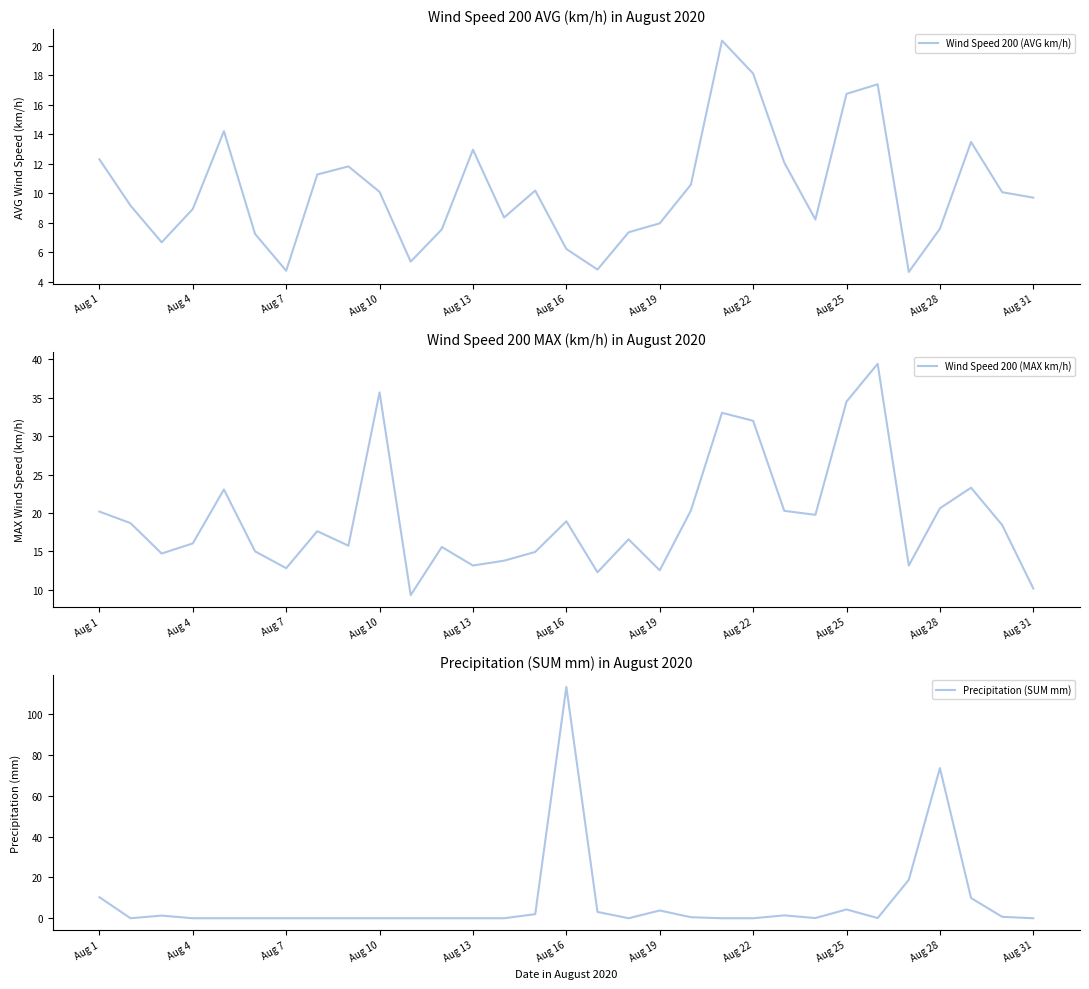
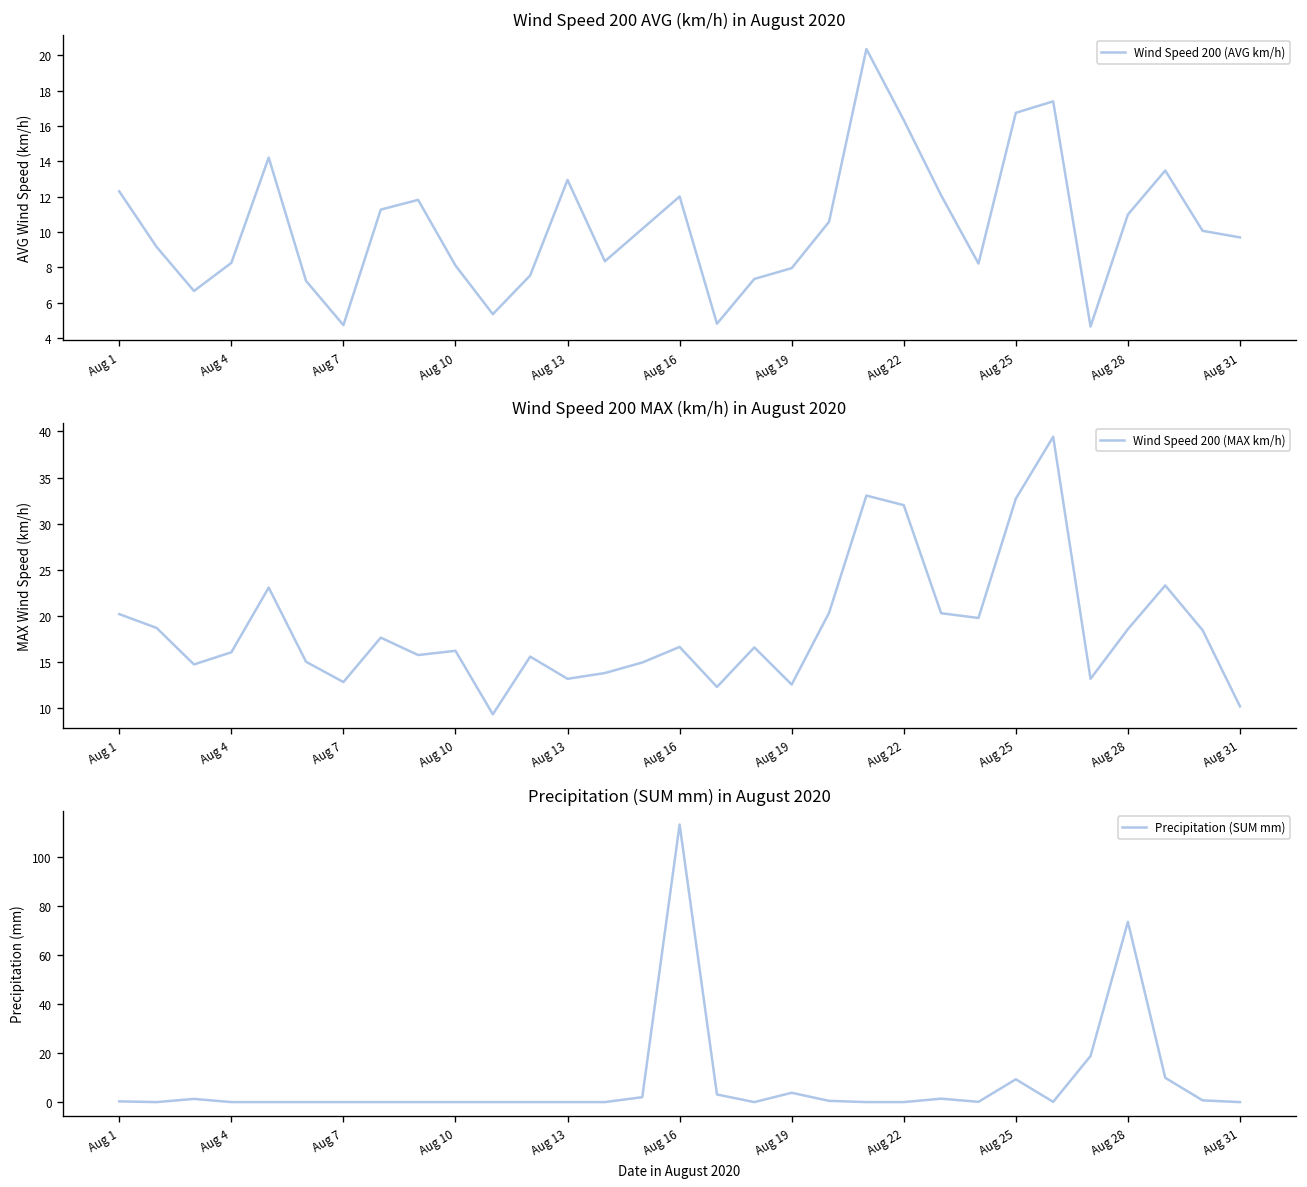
Wind Speed 200 AVG (km/h) in August 2020, Aug 4: 8.9 -> 8.3
Wind Speed 200 AVG (km/h) in August 2020, Aug 10: 10.1 -> 8.1
Wind Speed 200 AVG (km/h) in August 2020, Aug 16: 6.2 -> 12.0
Wind Speed 200 AVG (km/h) in August 2020, Aug 22: 18.1 -> 16.3
Wind Speed 200 AVG (km/h) in August 2020, Aug 28: 7.6 -> 11.0
Wind Speed 200 MAX (km/h) in August 2020, Aug 10: 36 -> 16
Wind Speed 200 MAX (km/h) in August 2020, Aug 16: 19 -> 17
Wind Speed 200 MAX (km/h) in August 2020, Aug 25: 35 -> 33
Wind Speed 200 MAX (km/h) in August 2020, Aug 28: 21 -> 19
Precipitation (SUM mm) in August 2020, Aug 1: 10 -> 0
Precipitation (SUM mm) in August 2020, Aug 25: 4 -> 9
